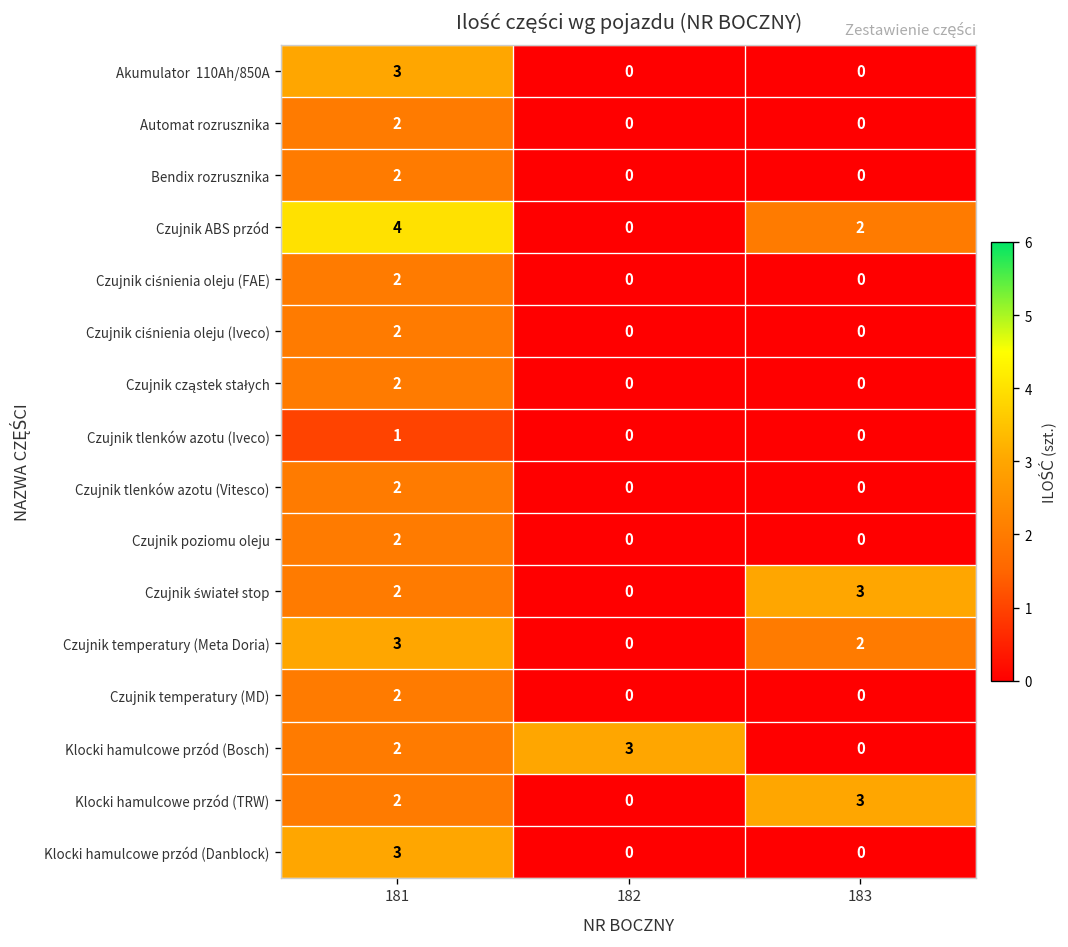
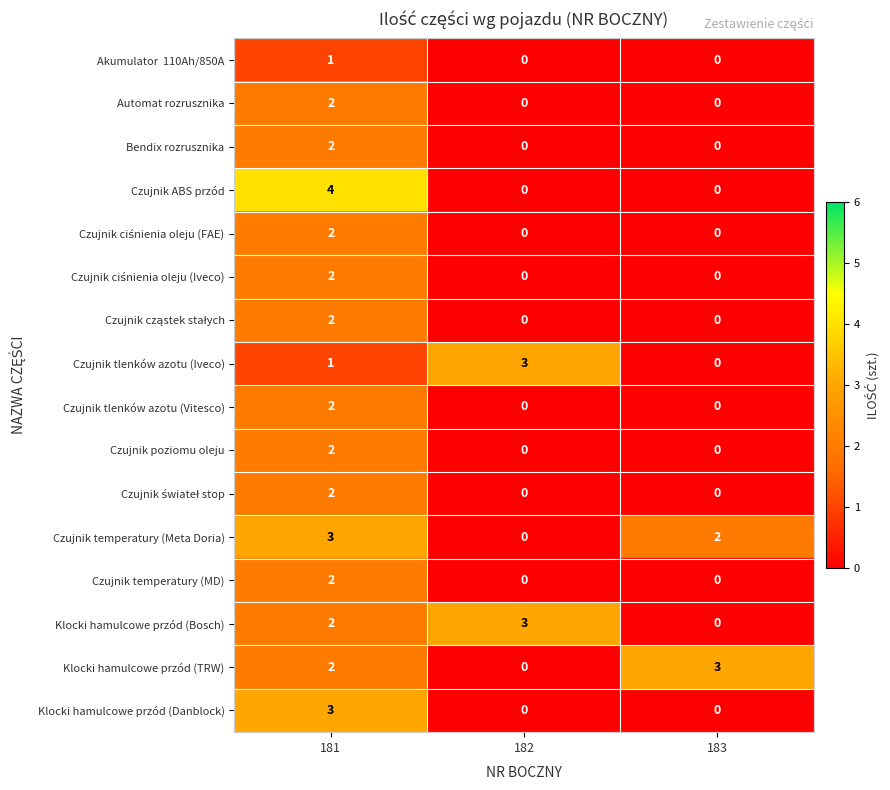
Akumulator 110Ah/850A, 181: 3 -> 1
Czujnik ABS przód, 183: 2 -> 0
Czujnik tlenków azotu (Iveco), 182: 0 -> 3
Czujnik świateł stop, 183: 3 -> 0
